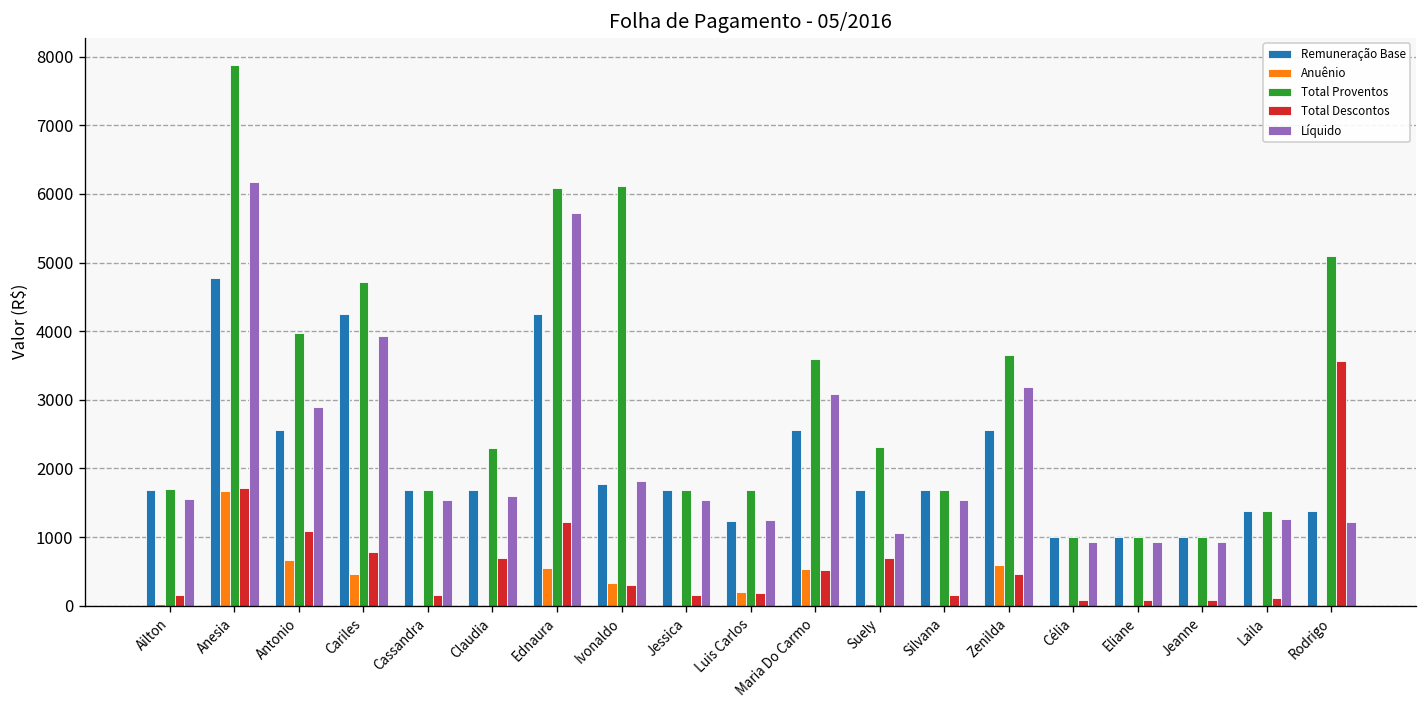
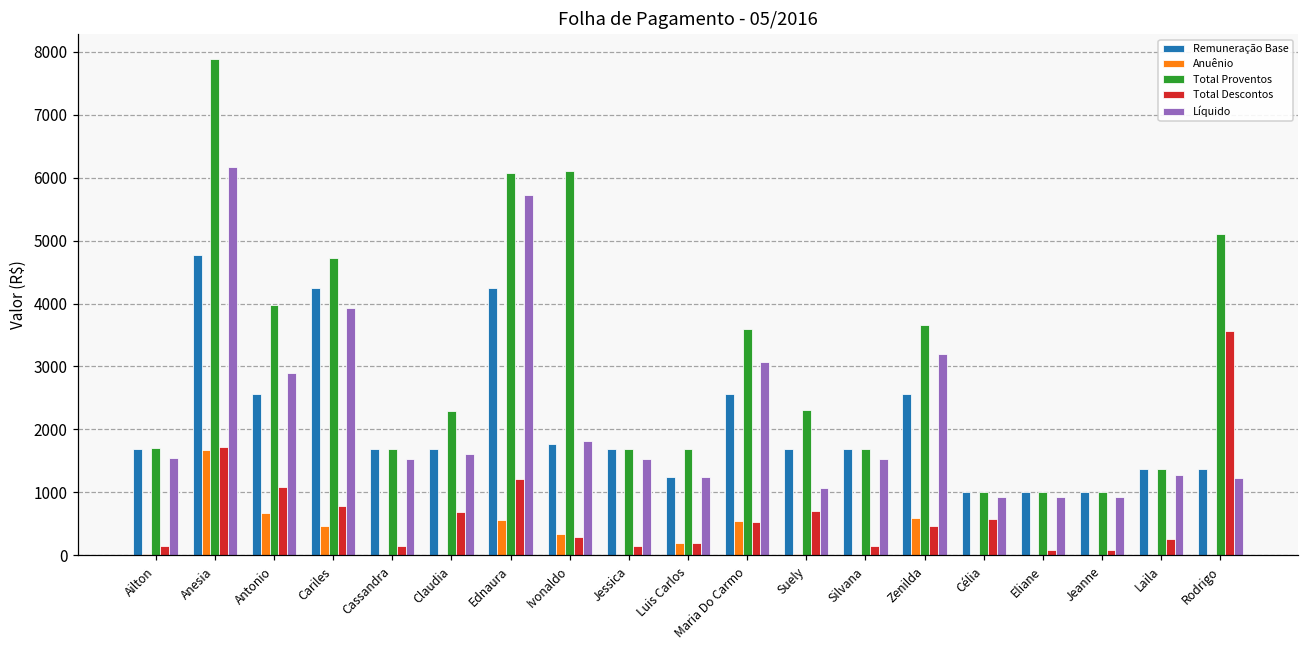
Total Descontos, Célia: 100 -> 600
Total Descontos, Laila: 100 -> 300
